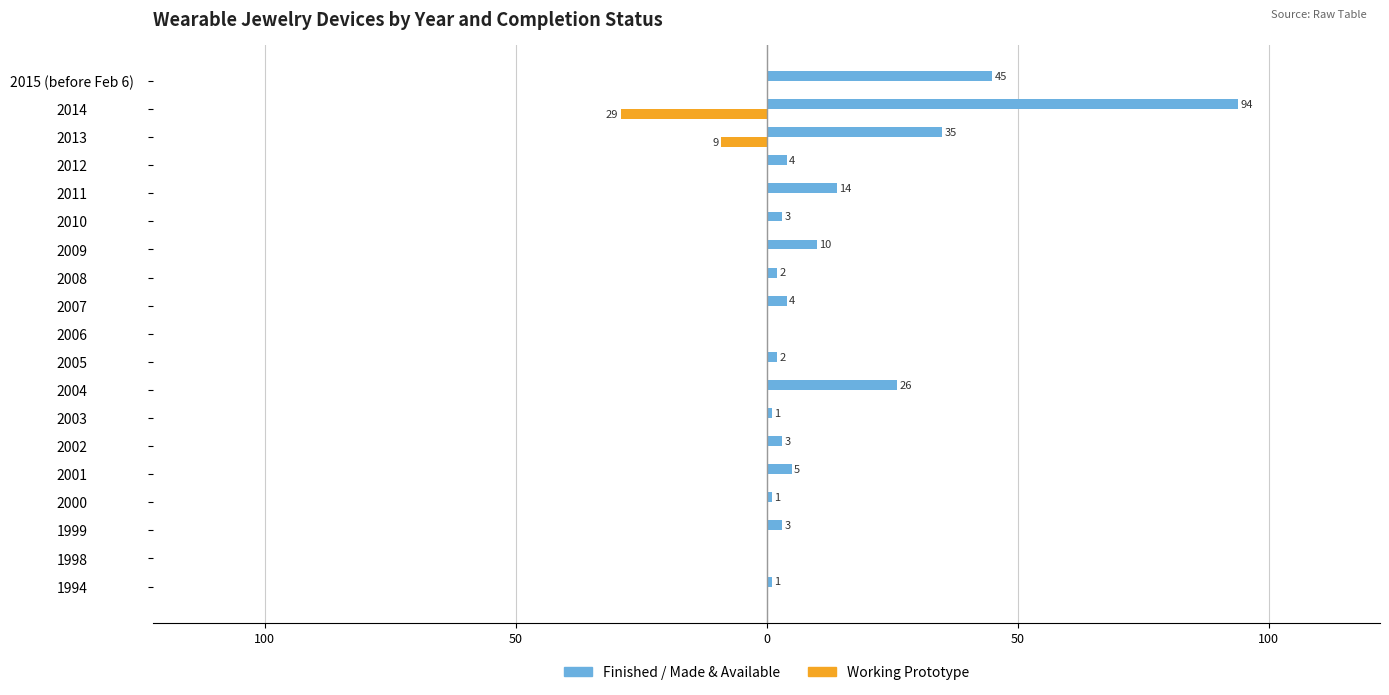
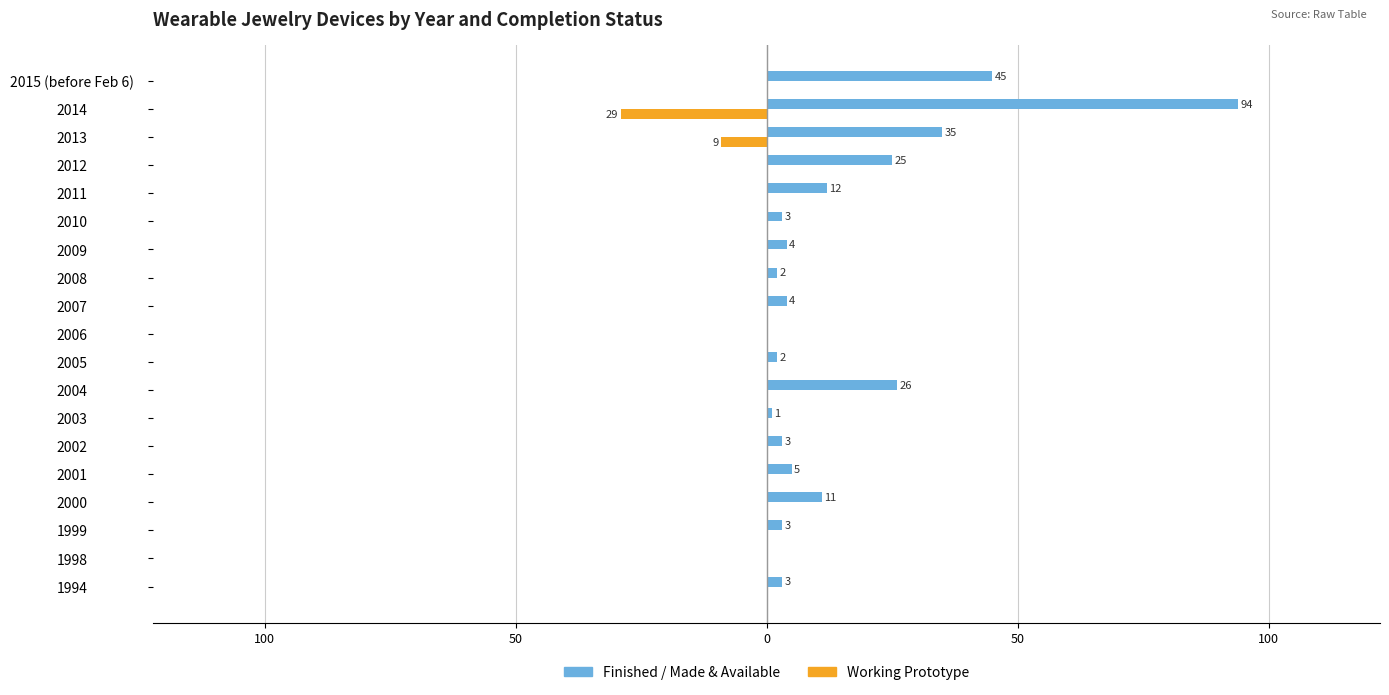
Finished / Made & Available, 2012: 4 -> 25
Finished / Made & Available, 2011: 14 -> 12
Finished / Made & Available, 2009: 10 -> 4
Finished / Made & Available, 2000: 1 -> 11
Finished / Made & Available, 1994: 1 -> 3
